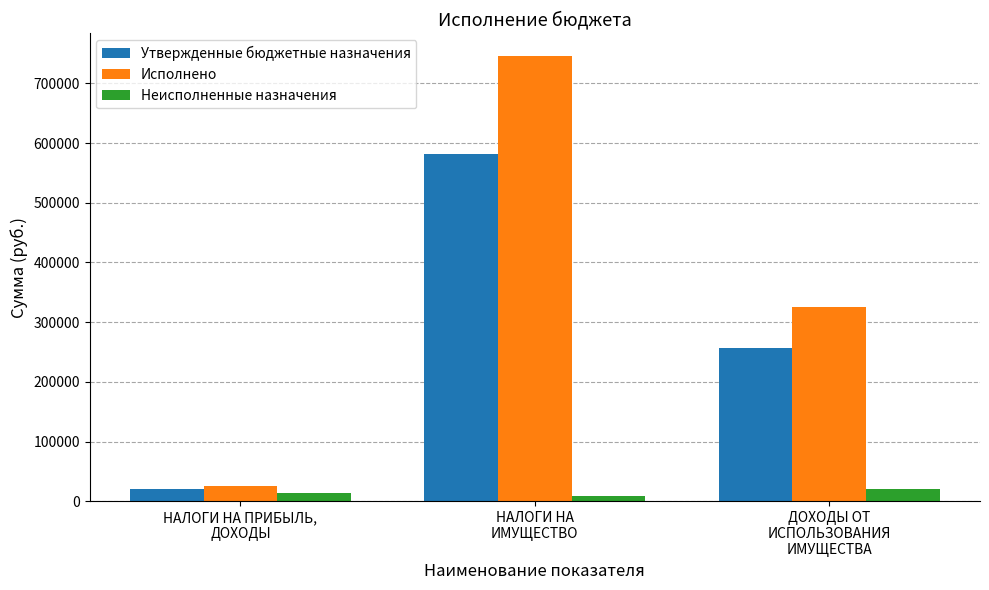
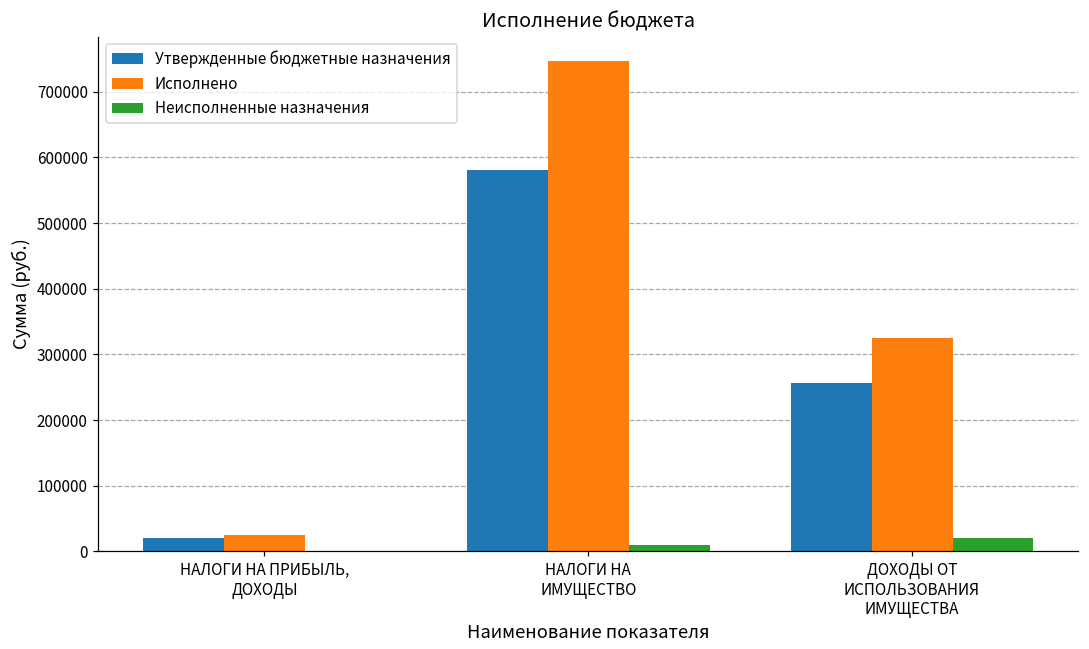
Неисполненные назначения, НАЛОГИ НА ПРИБЫЛЬ, ДОХОДЫ: 10000 -> 0
